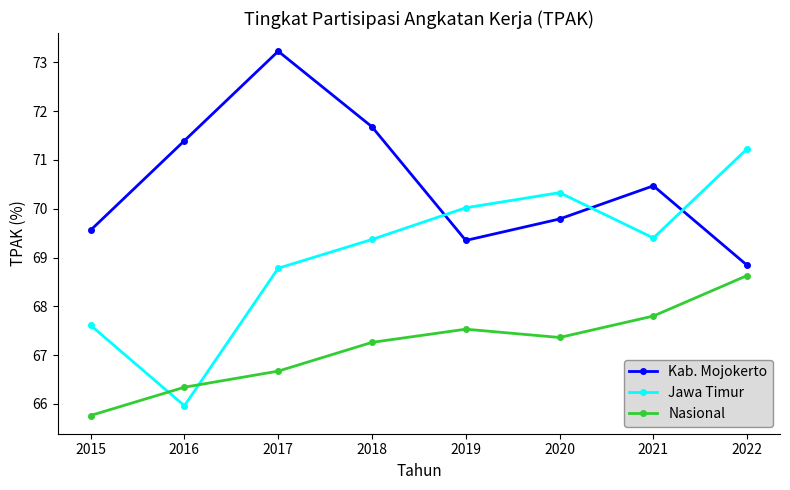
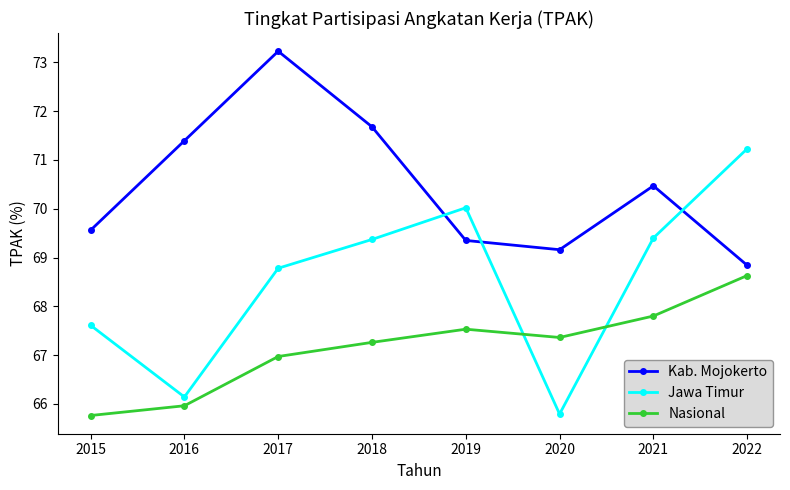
Jawa Timur, 2016: 66.0 -> 66.1
Nasional, 2016: 66.3 -> 66.0
Nasional, 2017: 66.7 -> 67.0
Kab. Mojokerto, 2020: 69.8 -> 69.2
Jawa Timur, 2020: 70.3 -> 65.8
